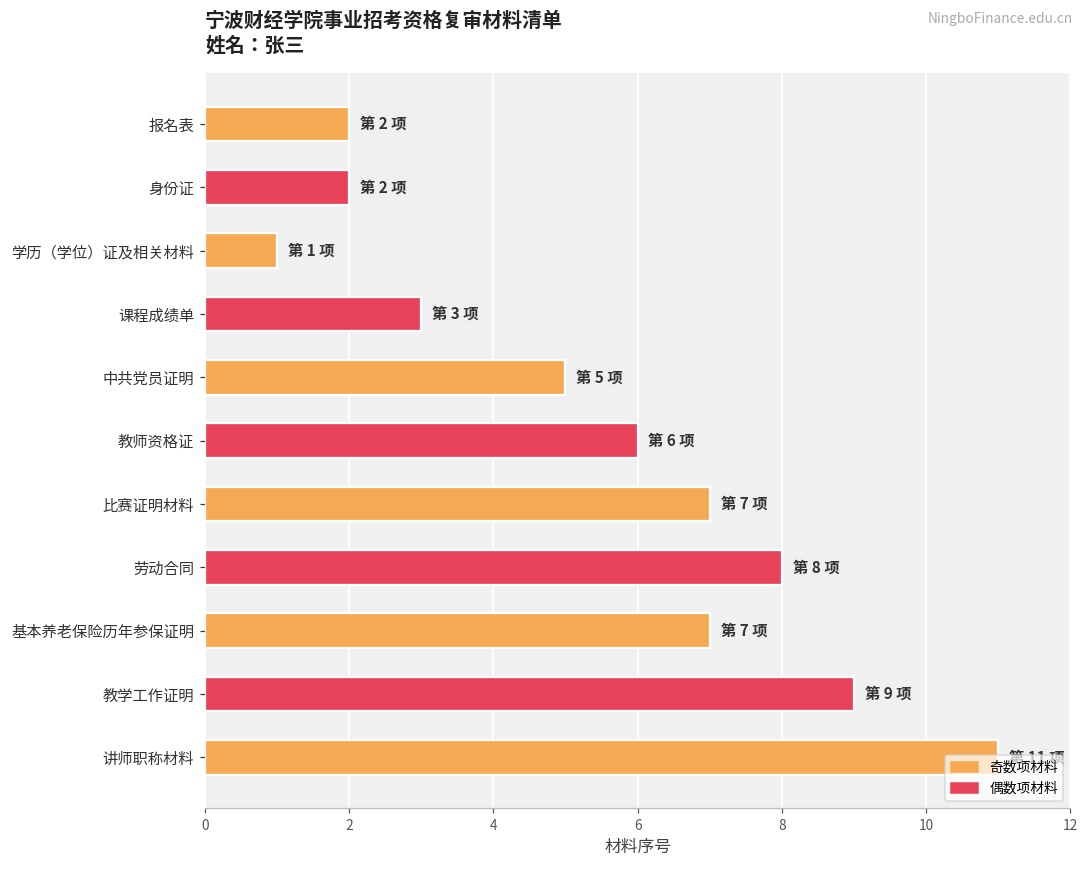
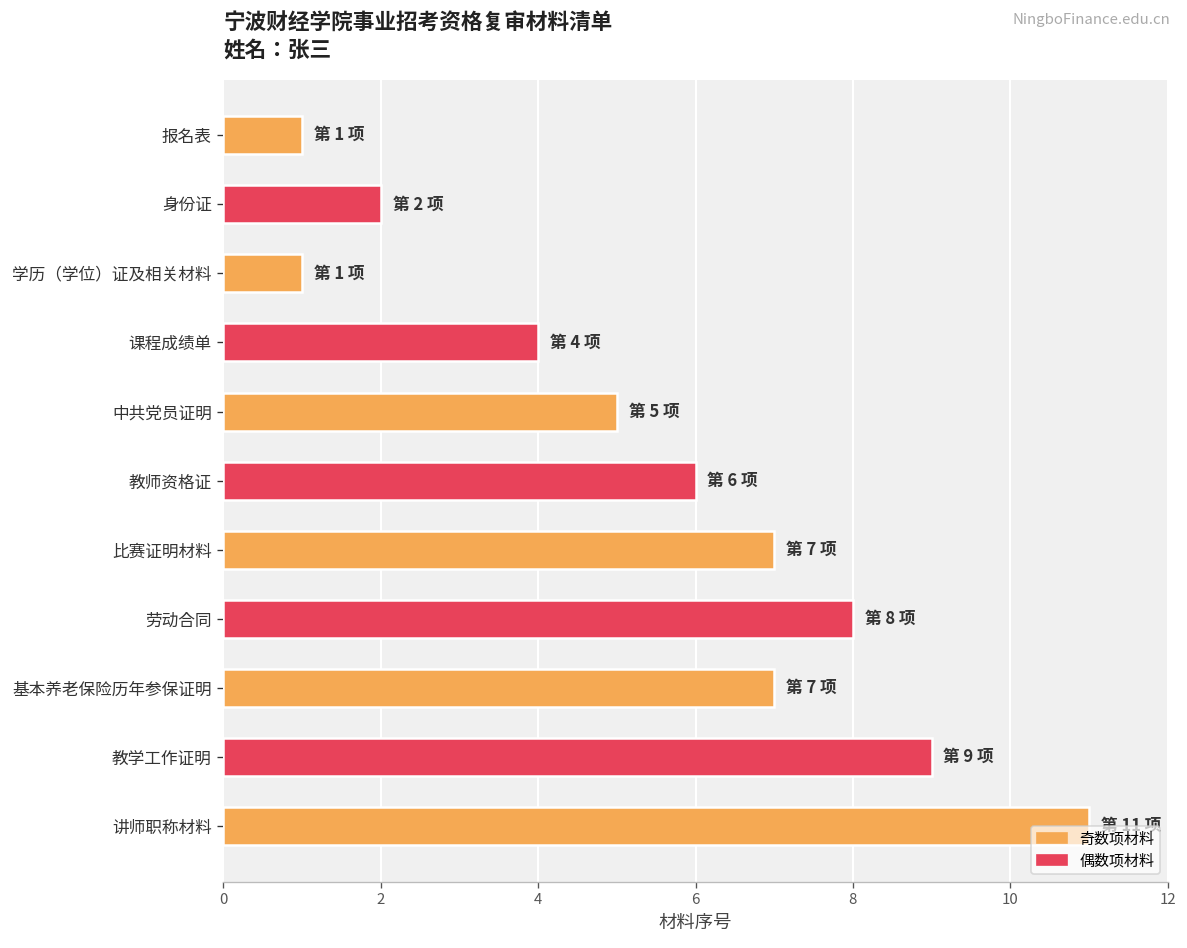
报名表: 2 -> 1
课程成绩单: 3 -> 4
